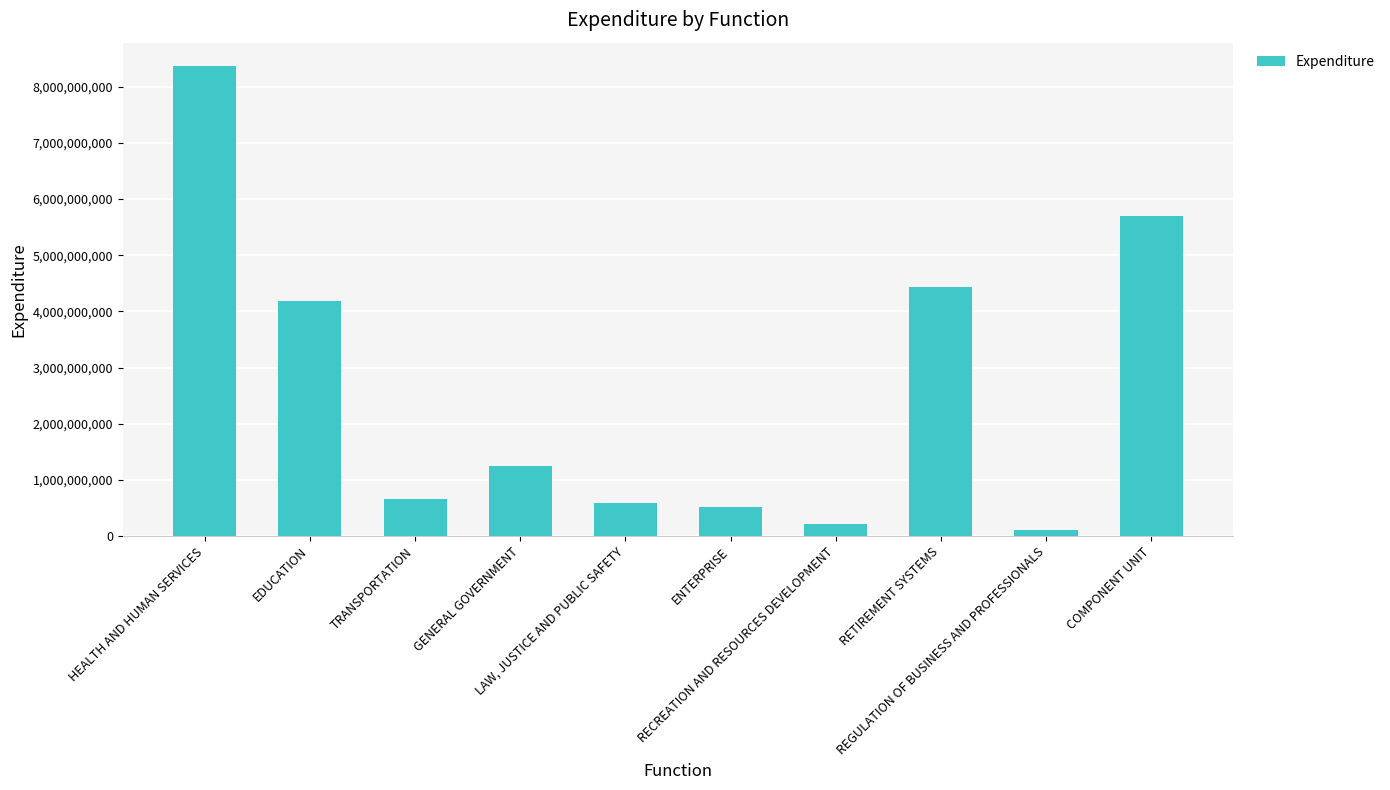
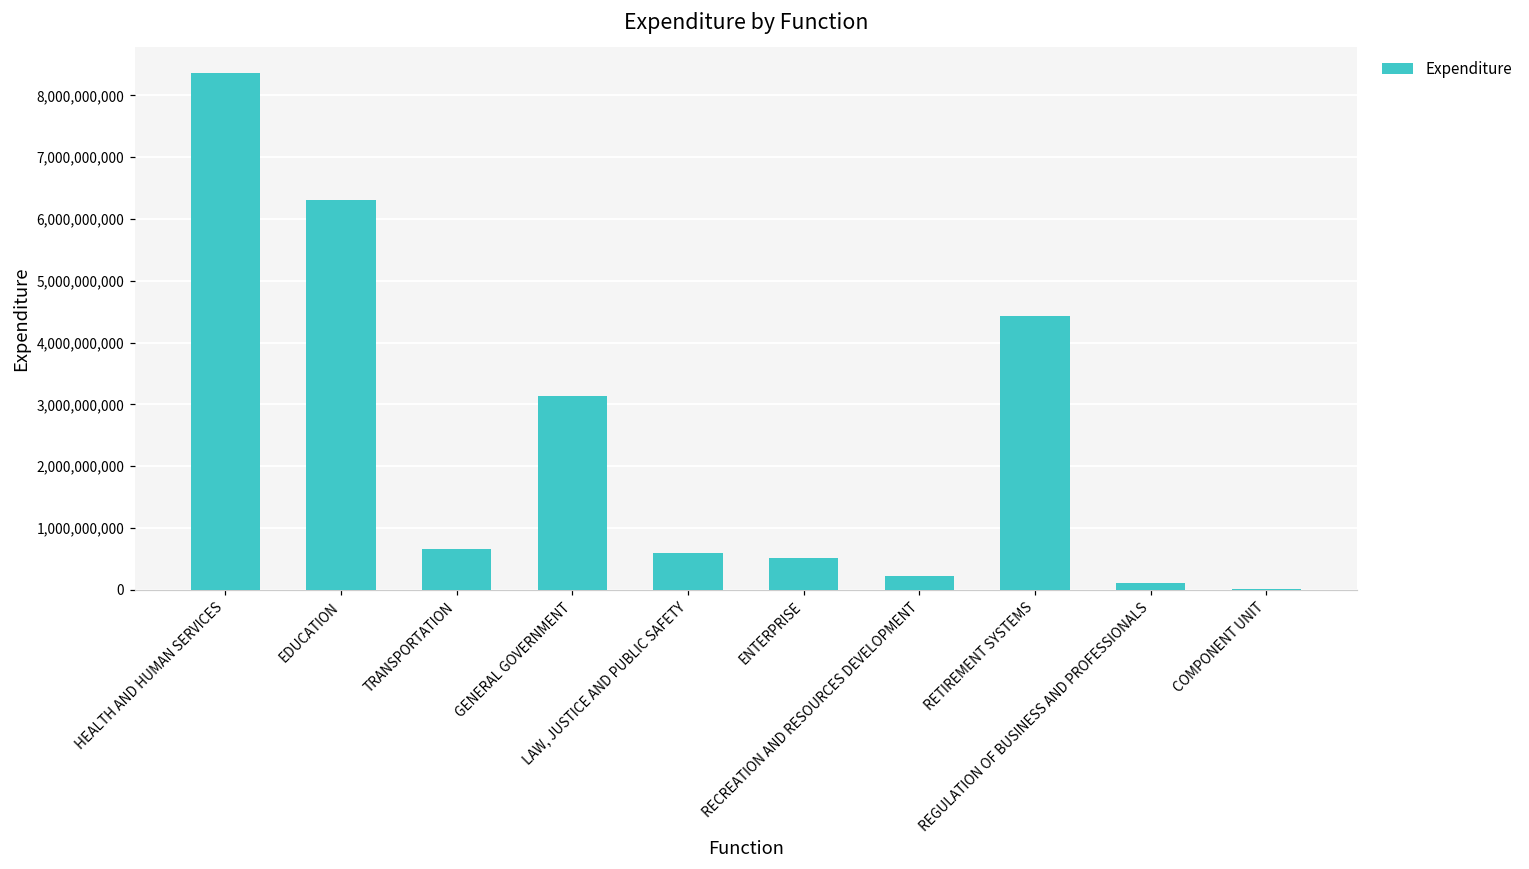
EDUCATION: 4,200,000,000 -> 6,300,000,000
GENERAL GOVERNMENT: 1,200,000,000 -> 3,100,000,000
COMPONENT UNIT: 5,700,000,000 -> 0
